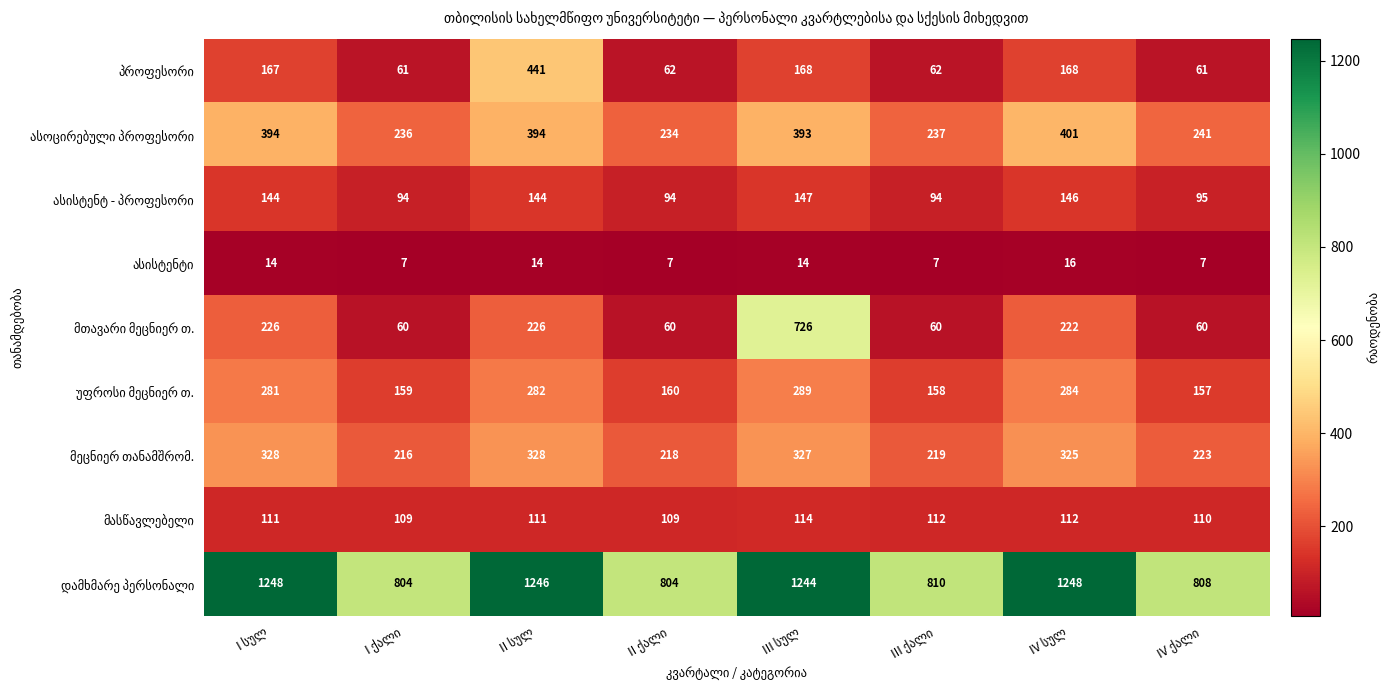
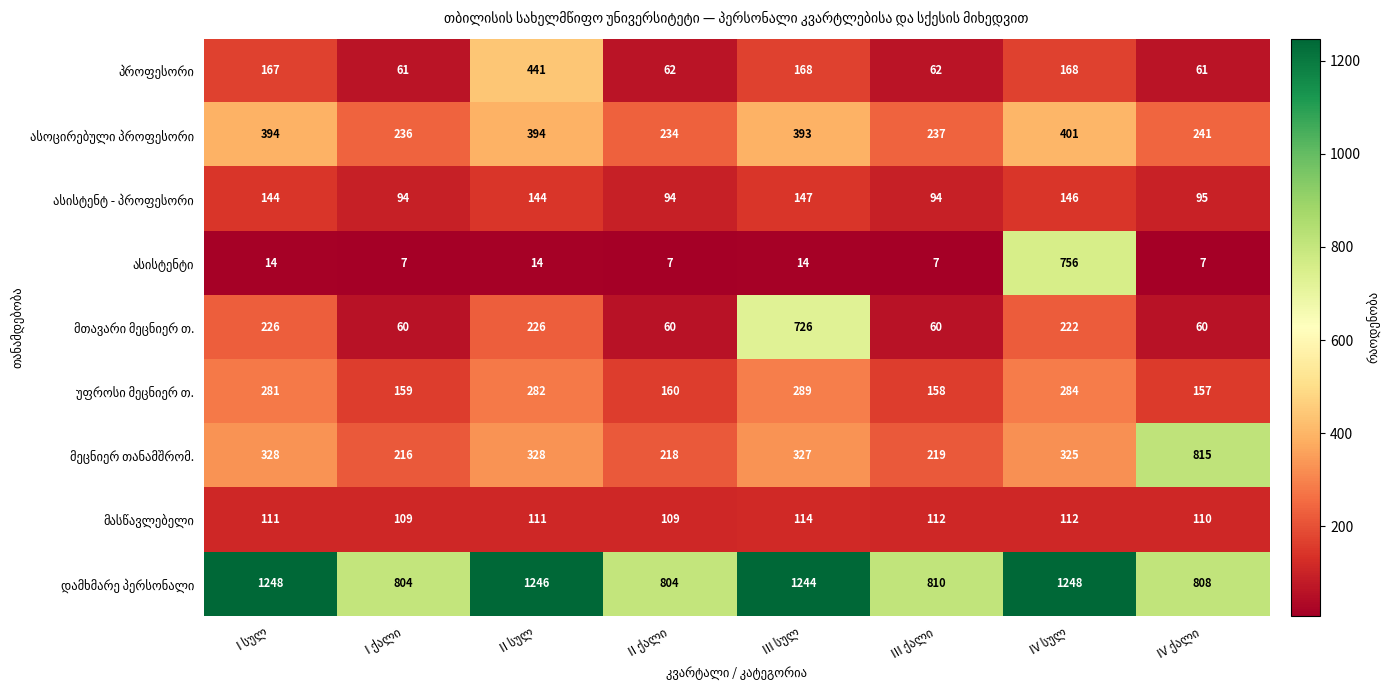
ასისტენტი, IV სულ: 16 -> 756
მეცნიერ თანამშრომ., IV ქალი: 223 -> 815
